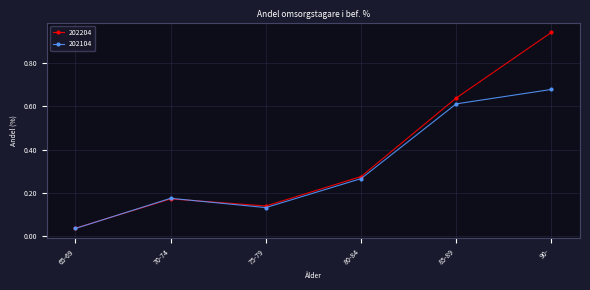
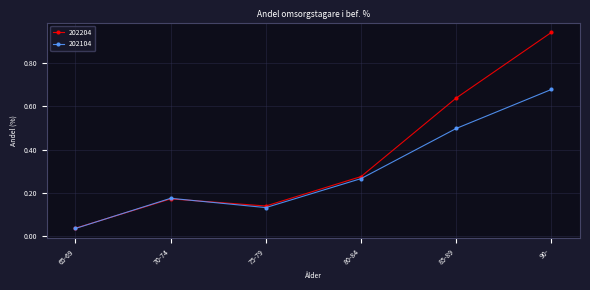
202104, 85-89: 0.61 -> 0.50
